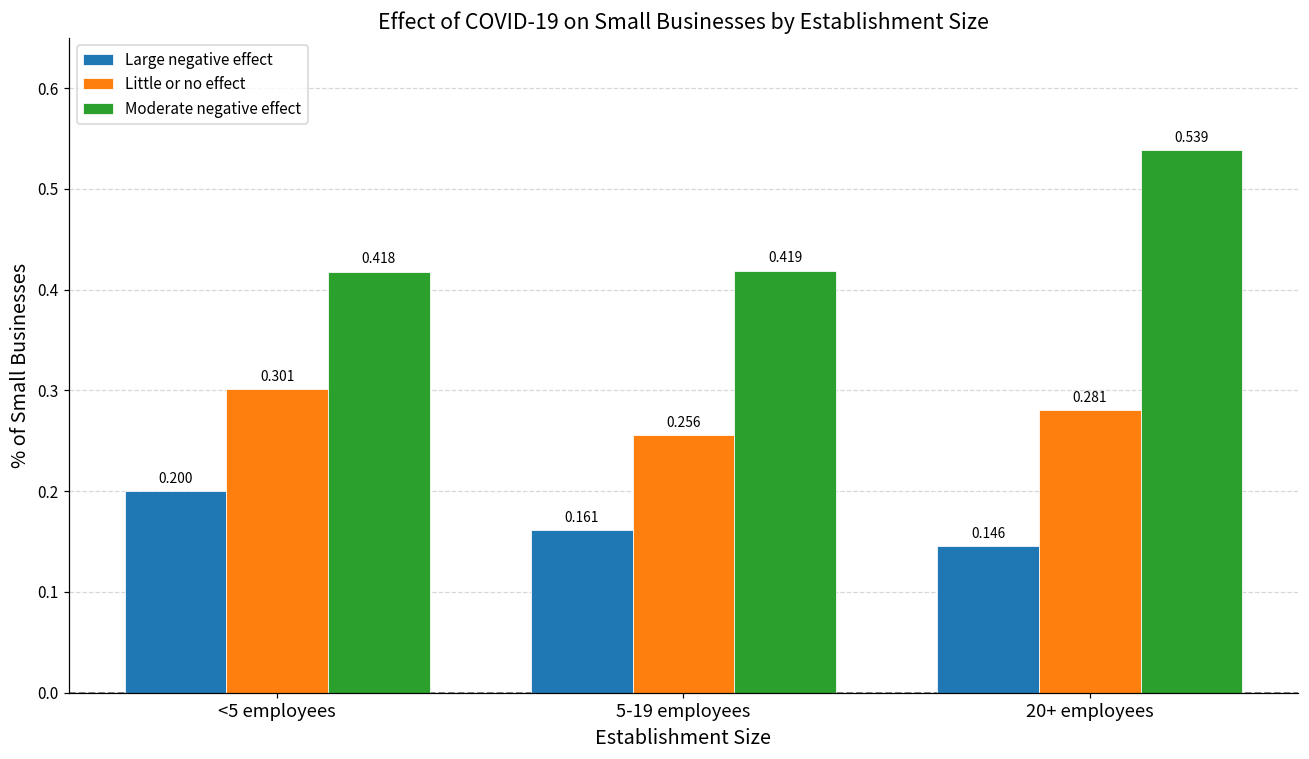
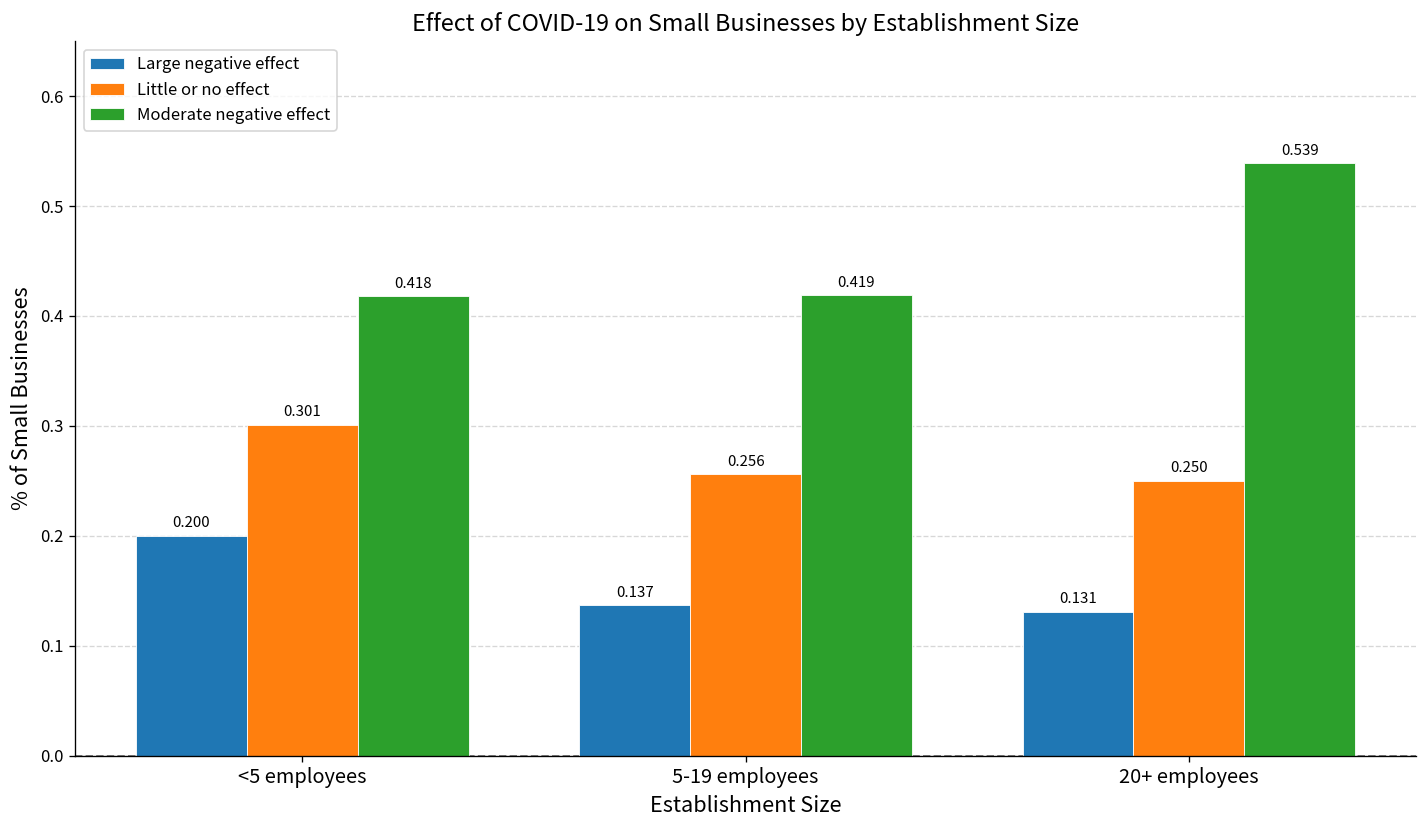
Large negative effect, 5-19 employees: 0.161 -> 0.137
Large negative effect, 20+ employees: 0.146 -> 0.131
Little or no effect, 20+ employees: 0.281 -> 0.250
